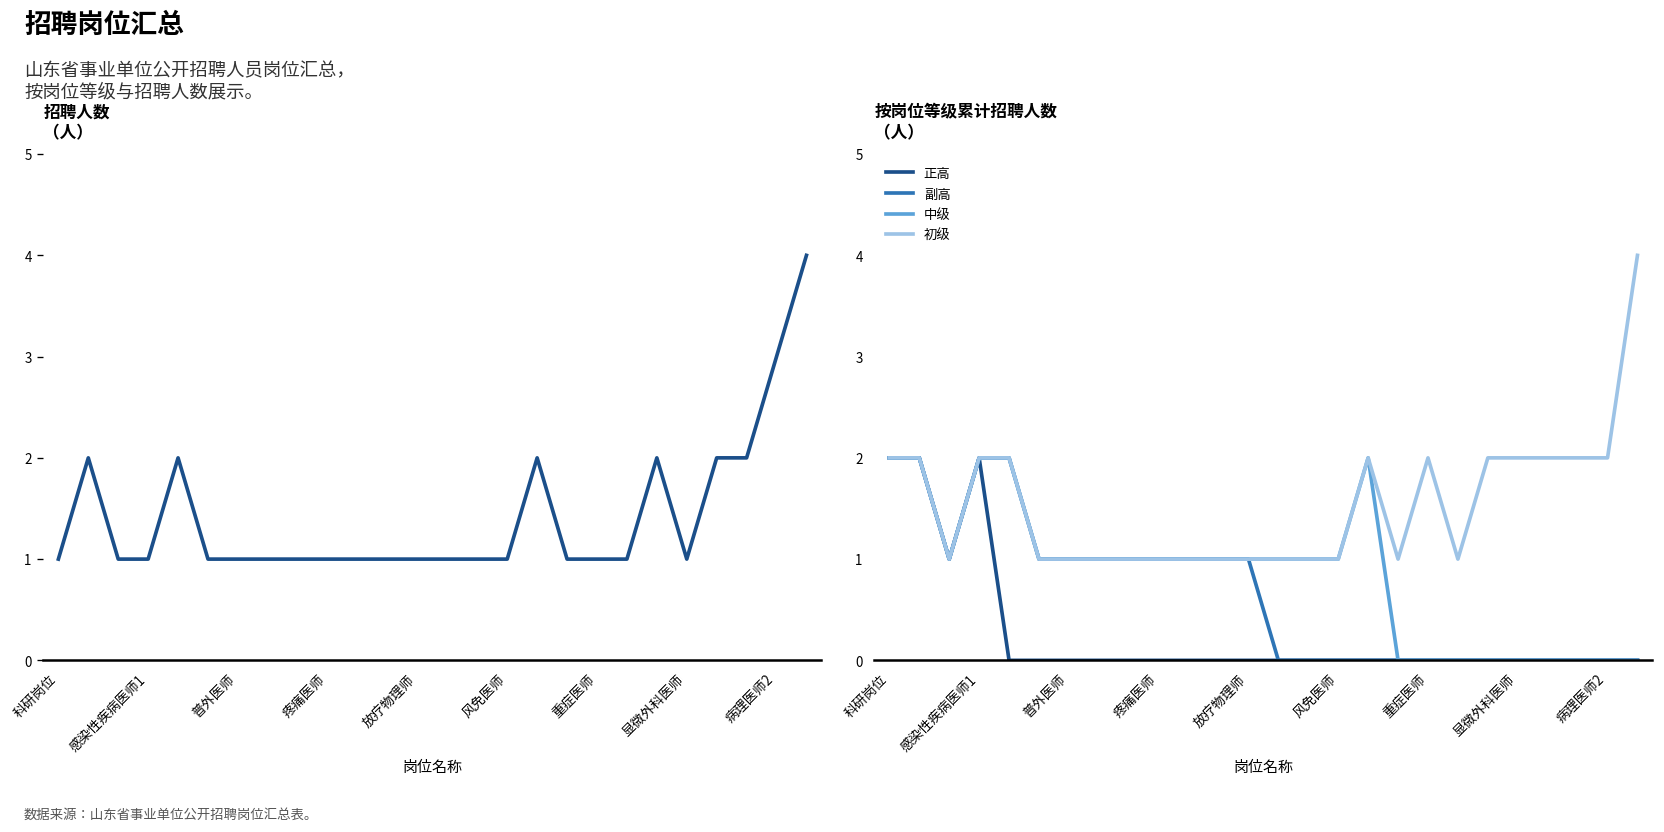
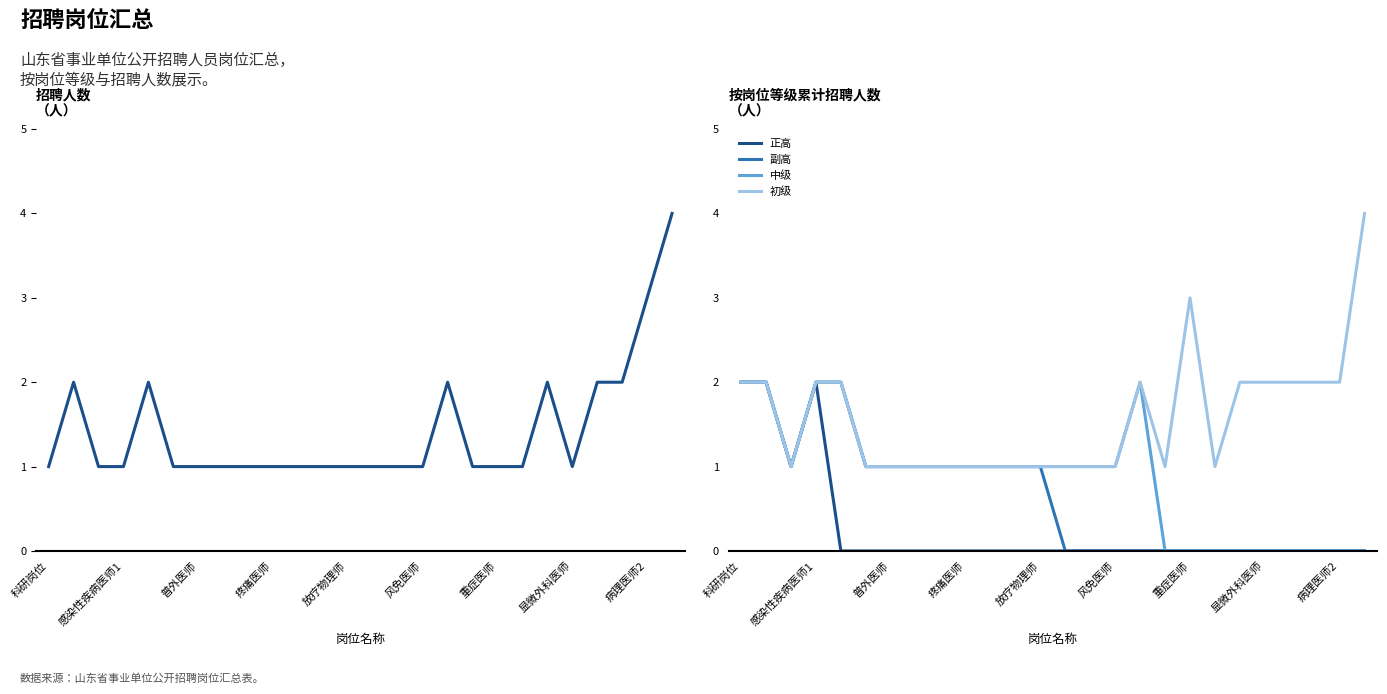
按岗位等级累计招聘人数 （人）, 初级, 重症医师: 2 -> 3
